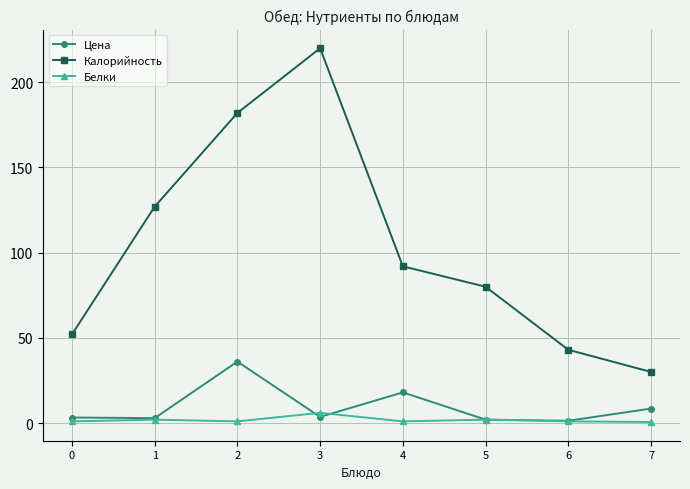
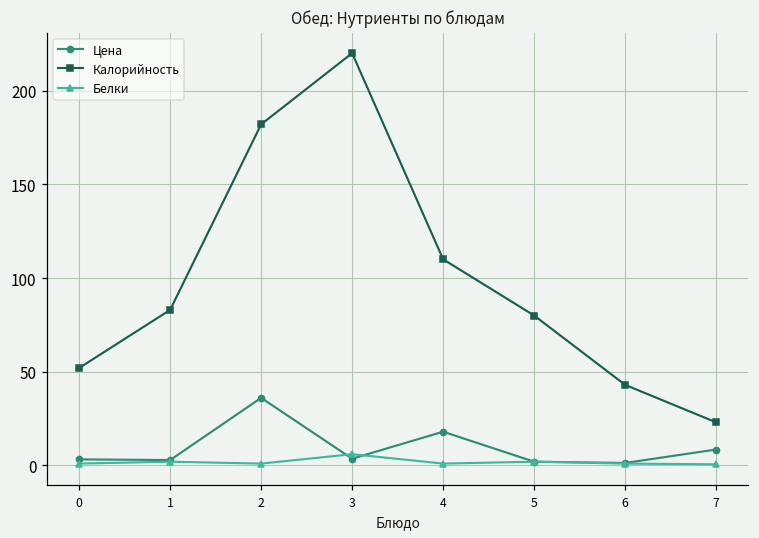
Калорийность, 1: 127 -> 83
Калорийность, 4: 92 -> 110
Калорийность, 7: 30 -> 23
